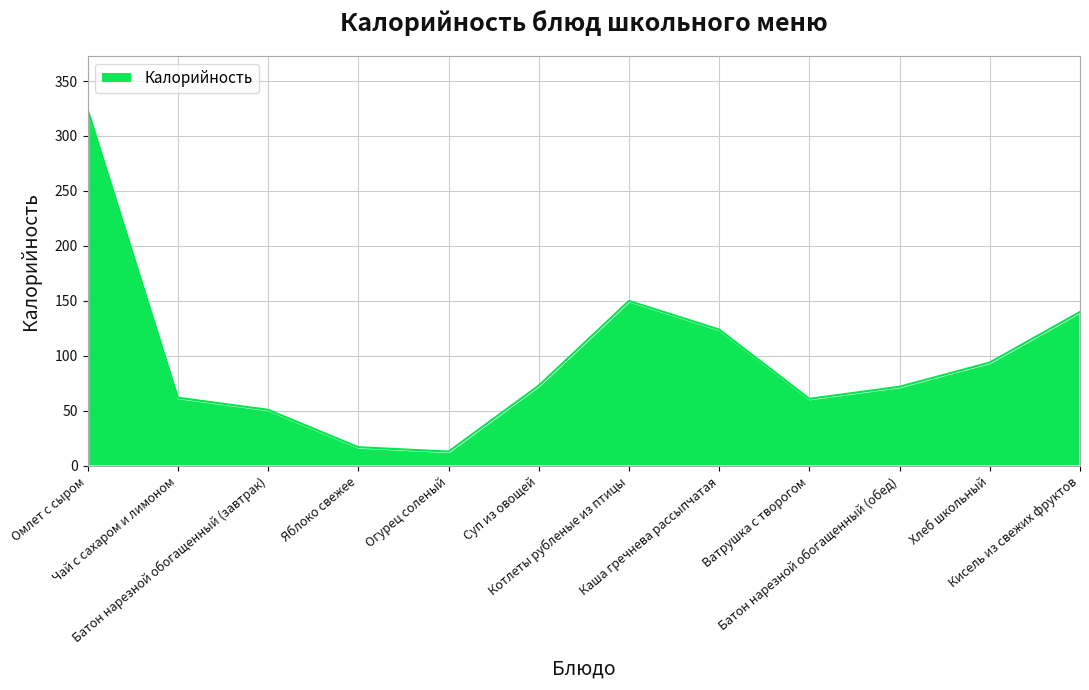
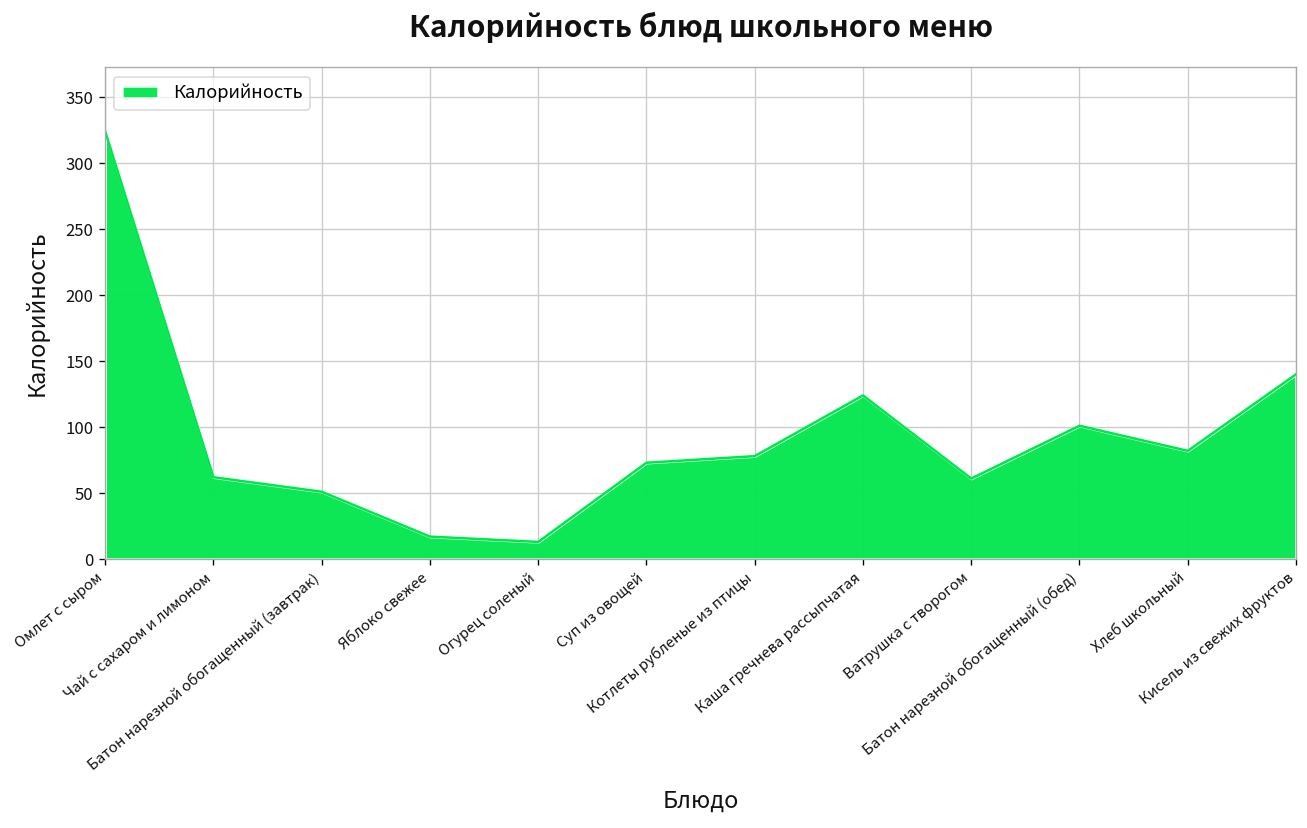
Котлеты рубленые из птицы: 150 -> 78
Батон нарезной обогащенный (обед): 72 -> 101
Хлеб школьный: 94 -> 82
